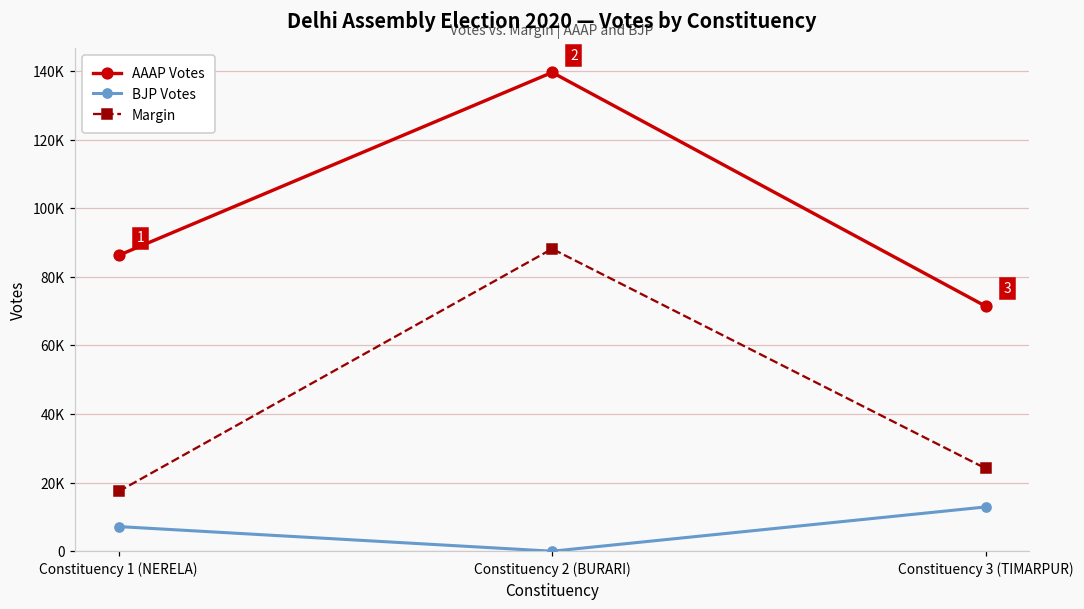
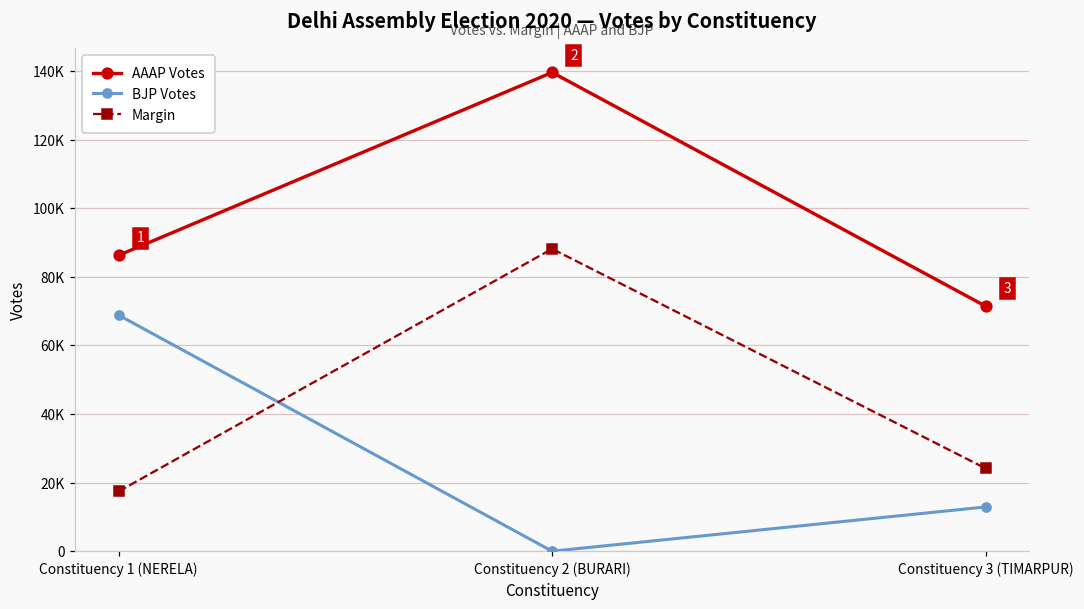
BJP Votes, Constituency 1 (NERELA): 7000 -> 69000
